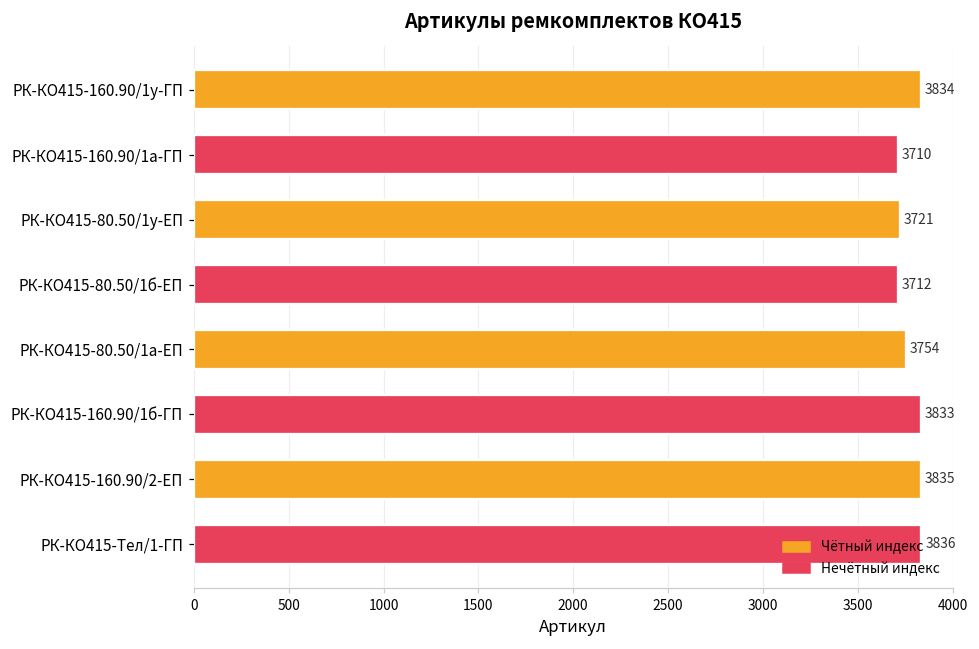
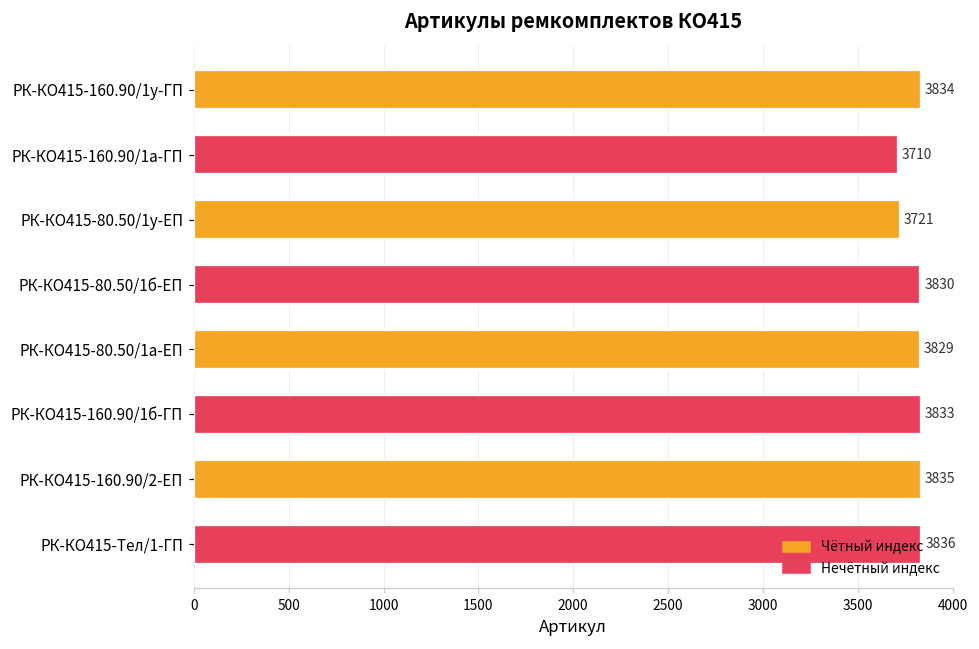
РК-КО415-80.50/1б-ЕП: 3712 -> 3830
РК-КО415-80.50/1а-ЕП: 3754 -> 3829
